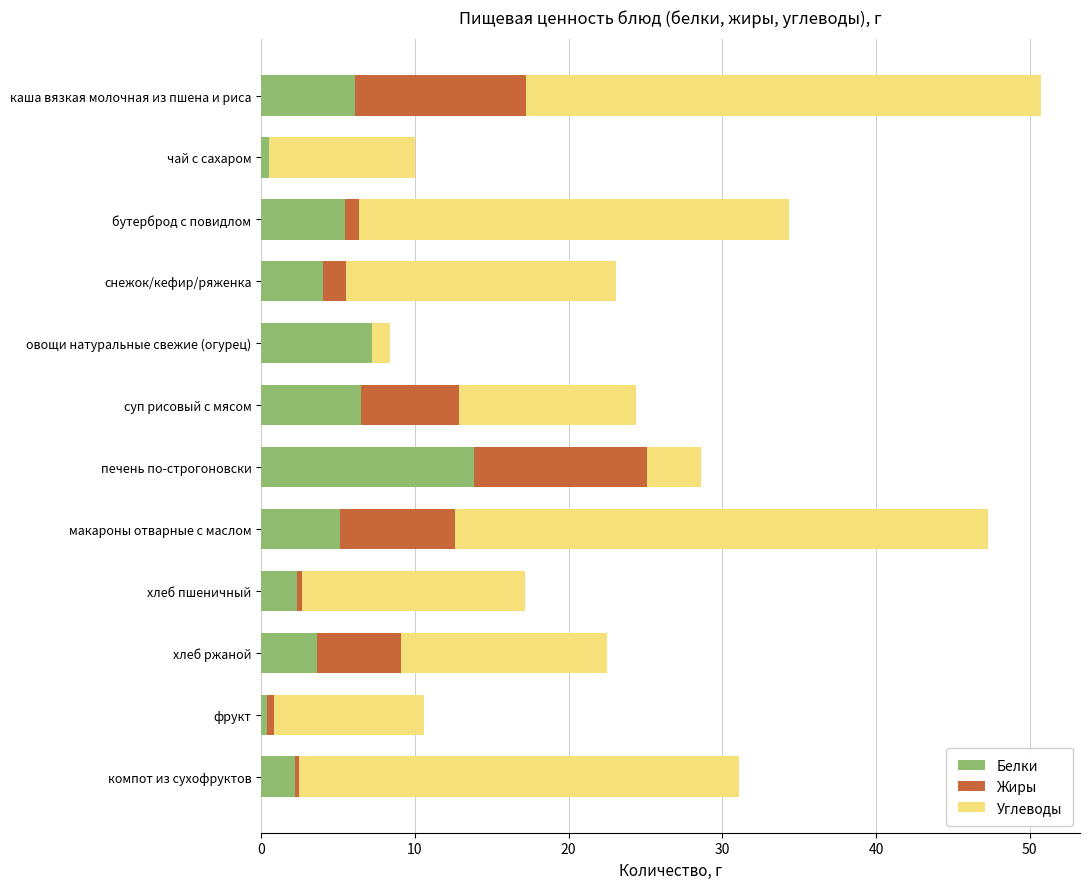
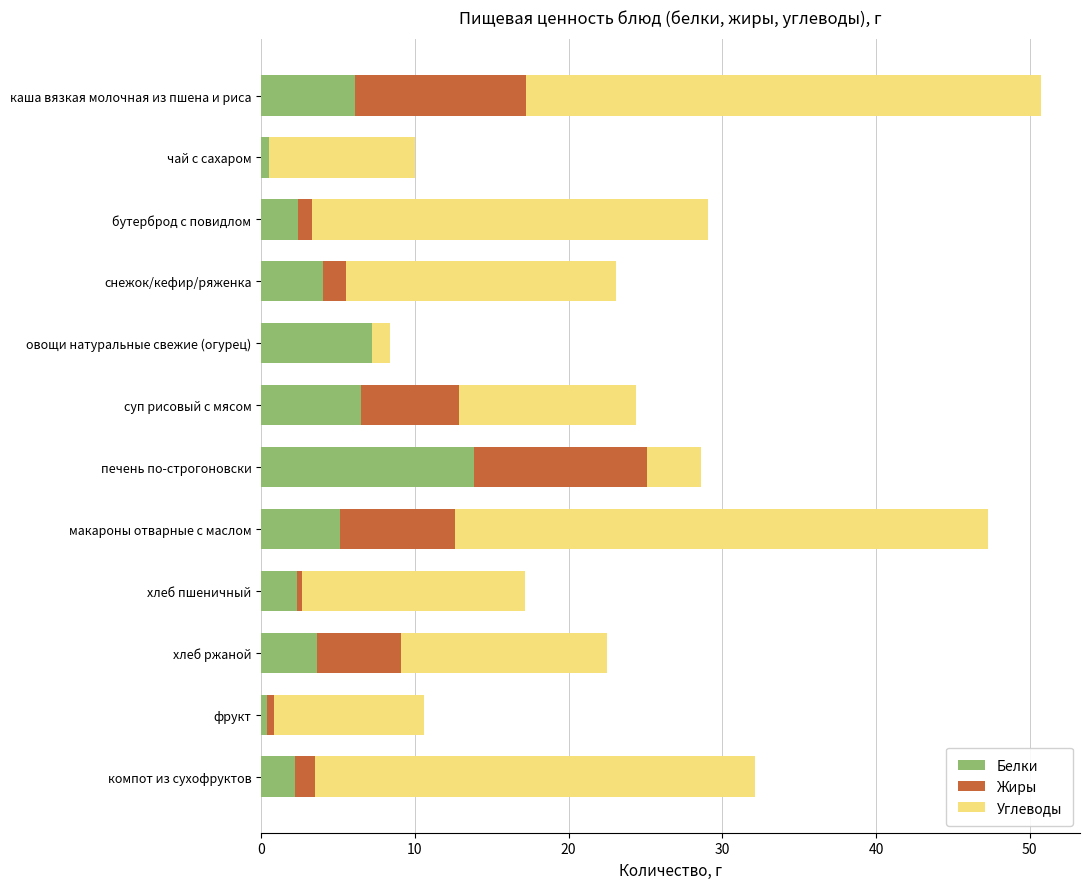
Белки, бутерброд с повидлом: 5.4 -> 2.4
Углеводы, бутерброд с повидлом: 28.0 -> 25.8
Жиры, компот из сухофруктов: 0.3 -> 1.3
